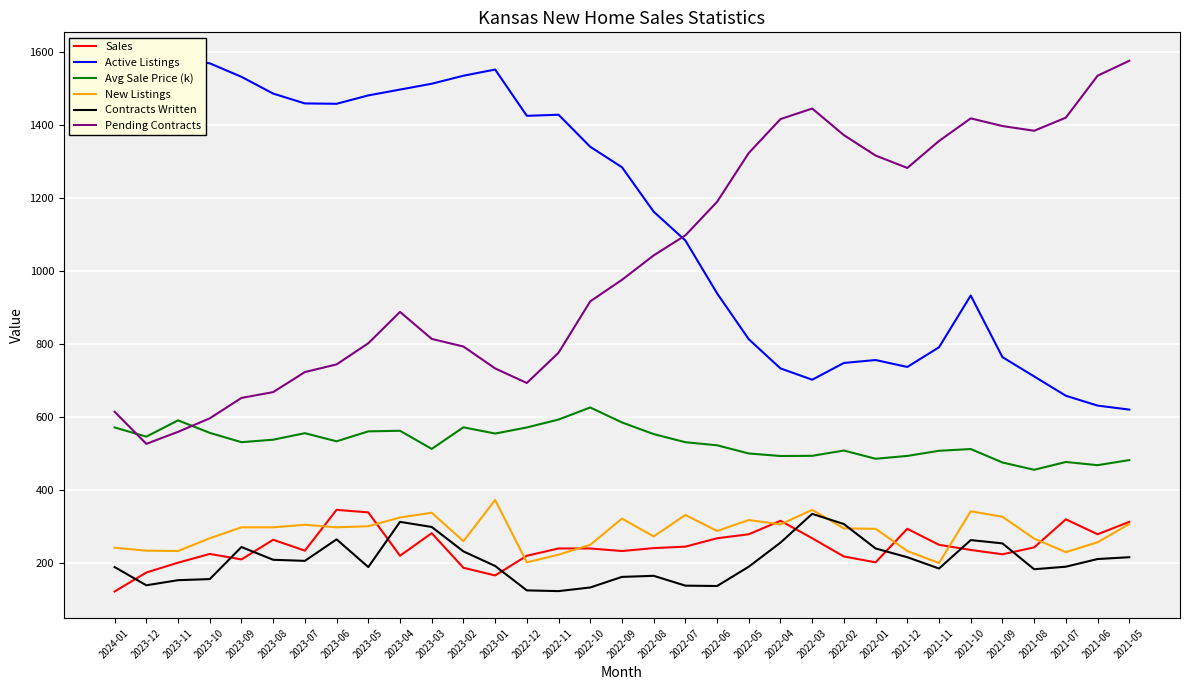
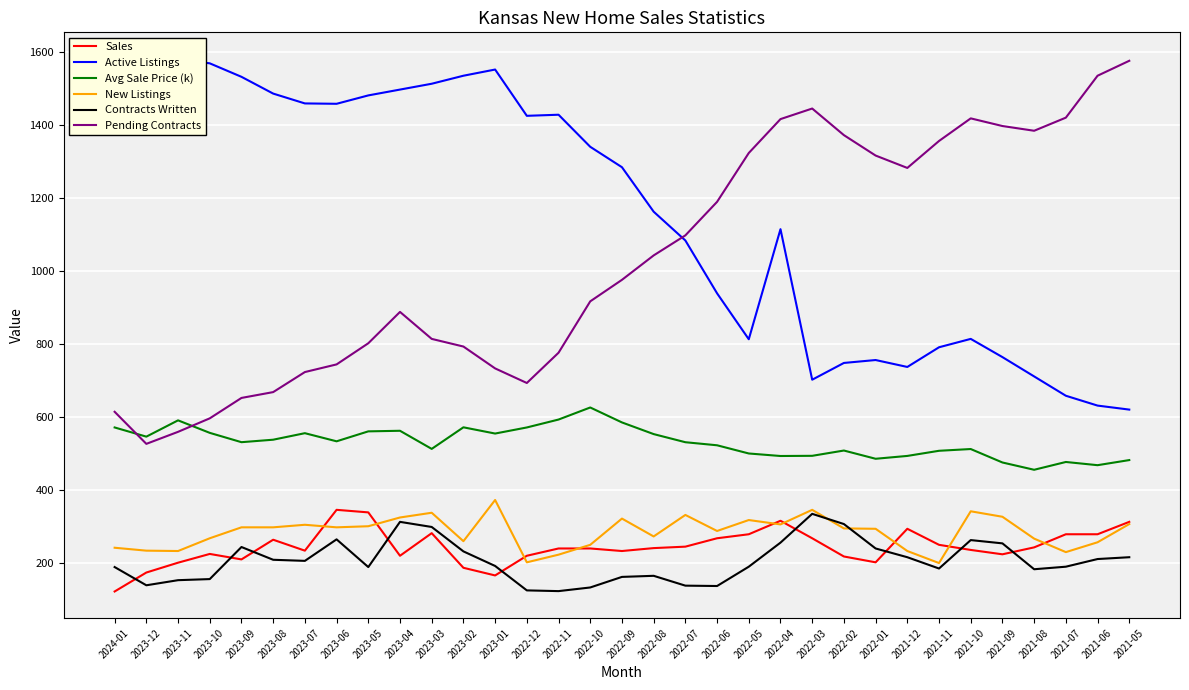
Active Listings, 2022-04: 730 -> 1120
Active Listings, 2021-10: 930 -> 810
Sales, 2021-07: 320 -> 280
